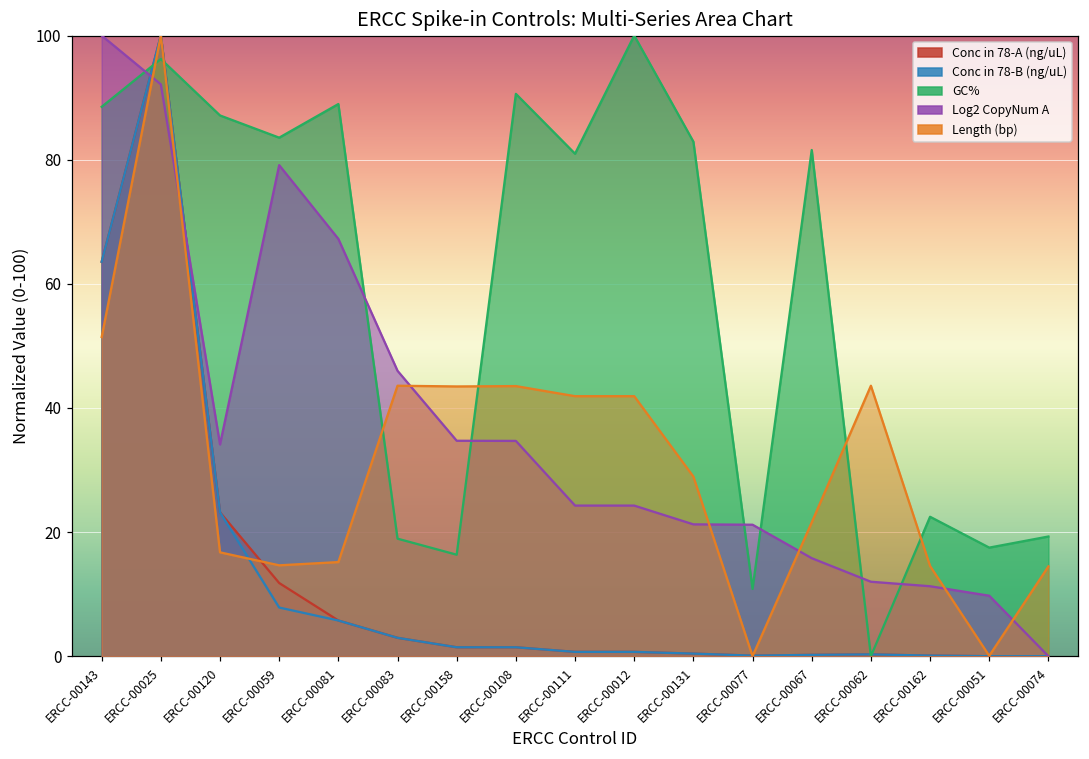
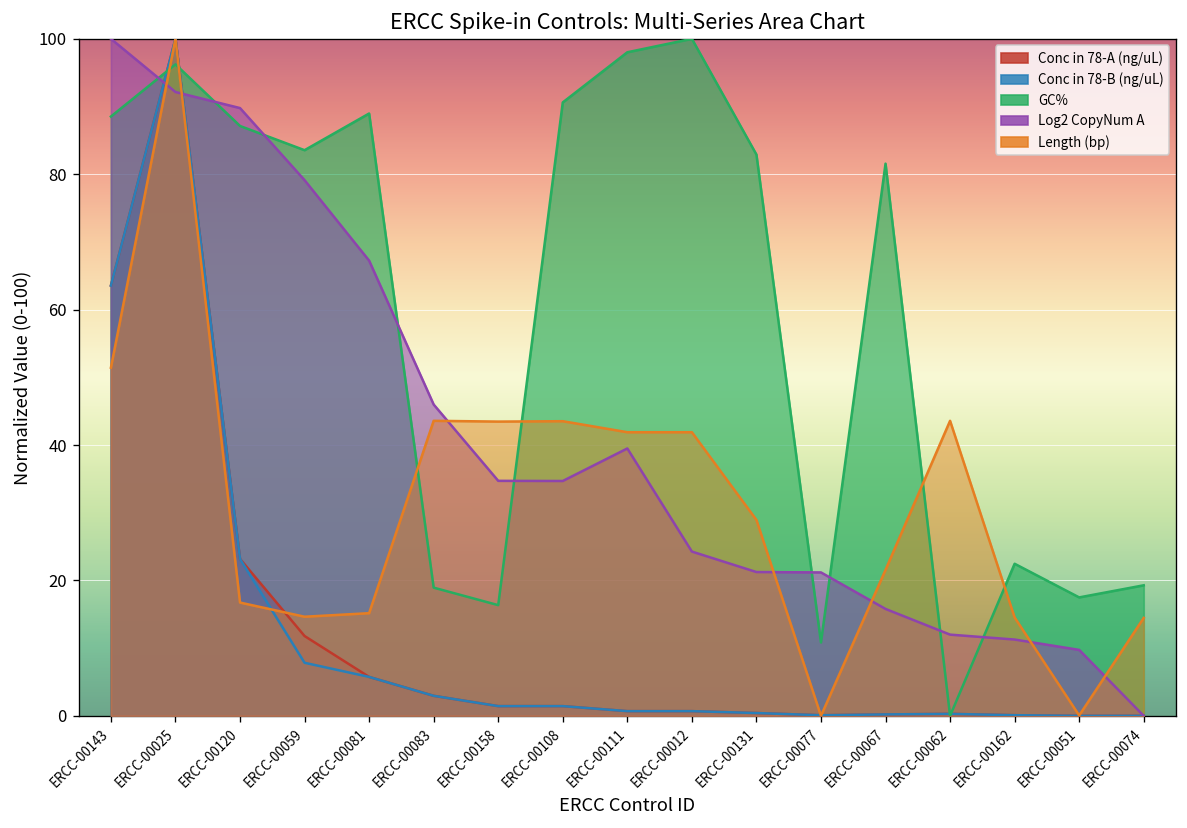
Log2 CopyNum A, ERCC-00120: 34 -> 90
GC%, ERCC-00111: 81 -> 98
Log2 CopyNum A, ERCC-00111: 24 -> 39
